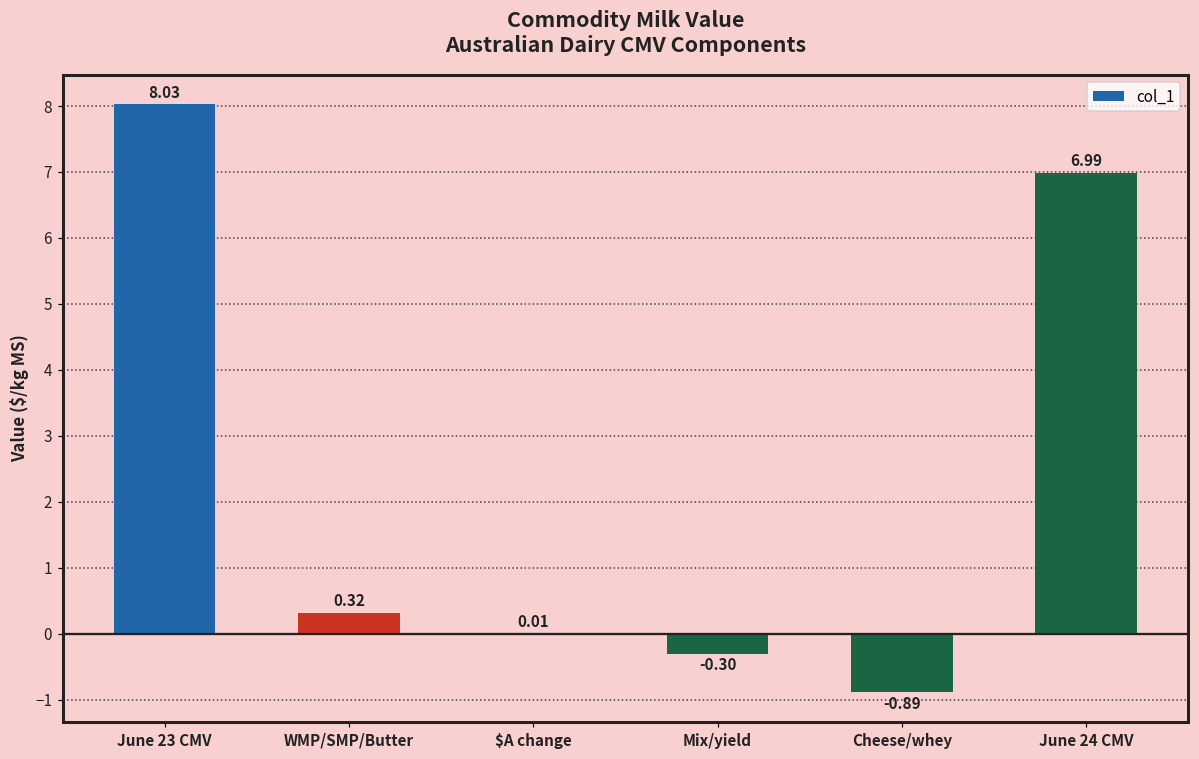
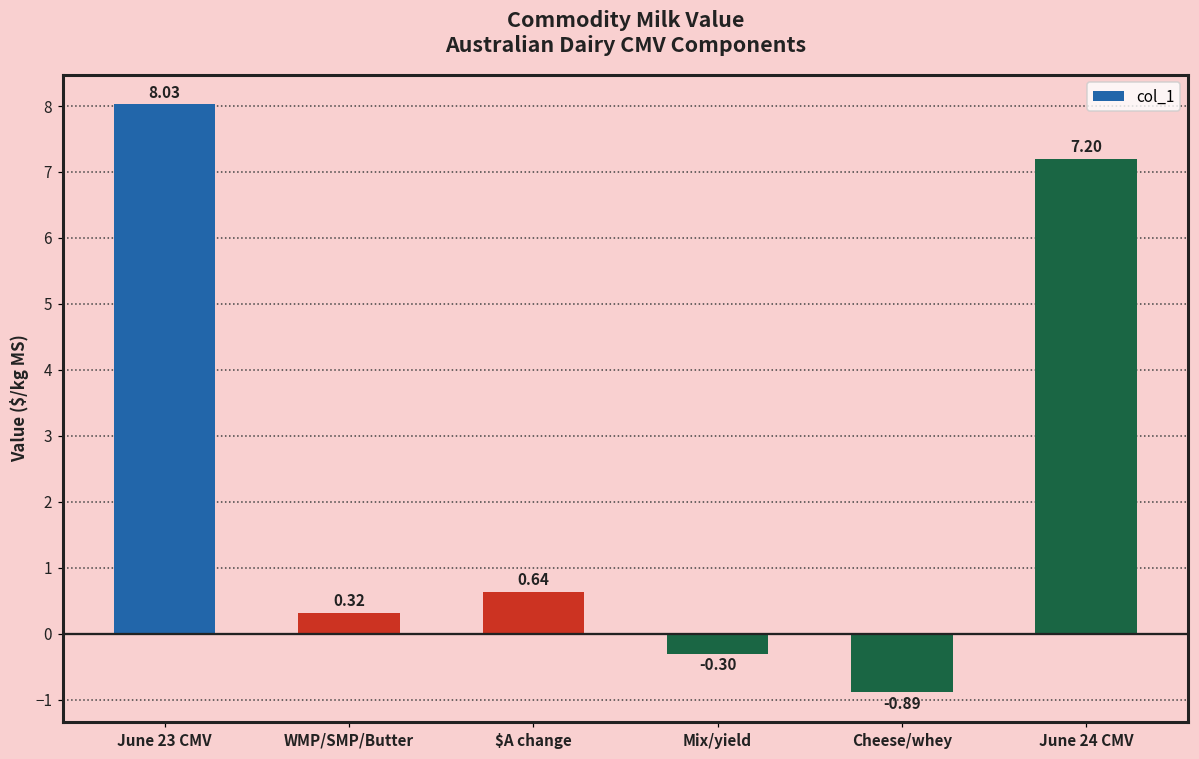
$A change: 0.01 -> 0.64
June 24 CMV: 6.99 -> 7.20
